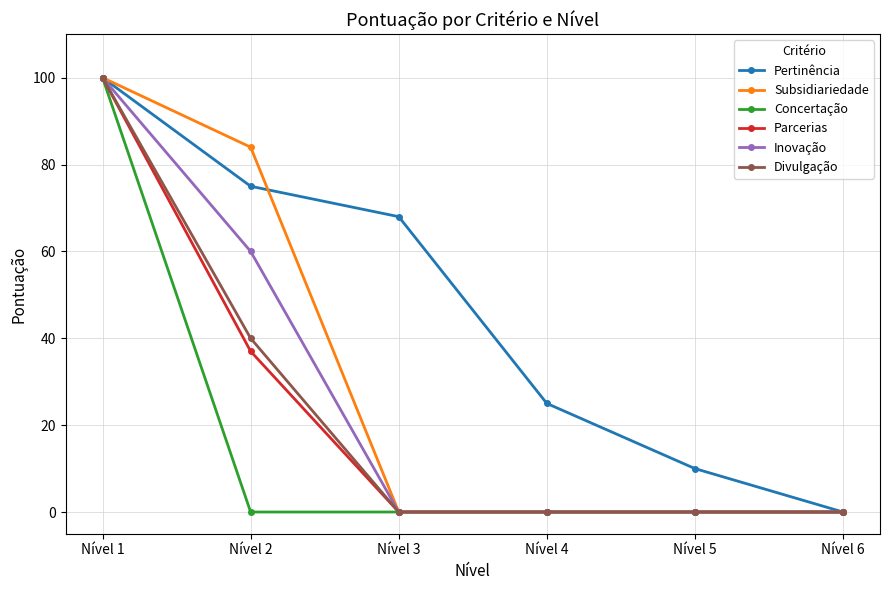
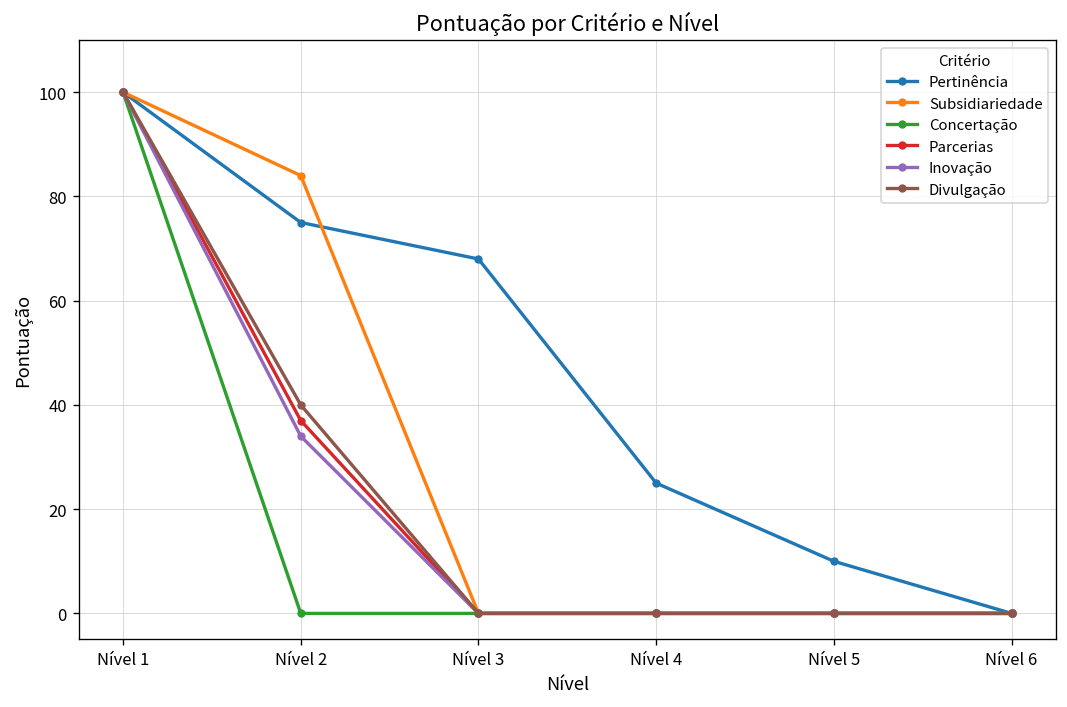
Inovação, Nível 2: 60 -> 34
